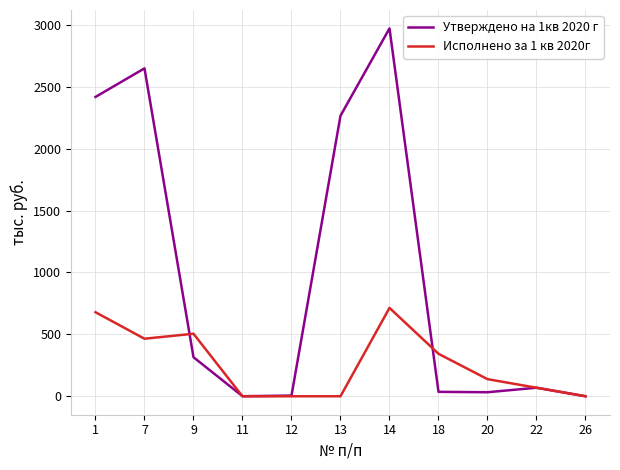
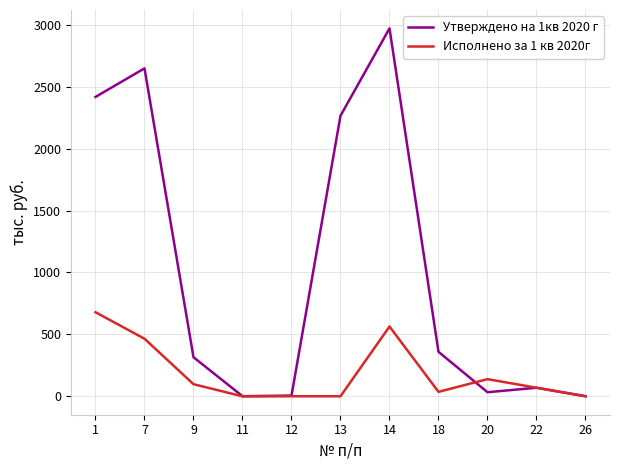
Исполнено за 1 кв 2020г, 9: 510 -> 100
Исполнено за 1 кв 2020г, 14: 710 -> 560
Утверждено на 1кв 2020 г, 18: 40 -> 360
Исполнено за 1 кв 2020г, 18: 340 -> 40
